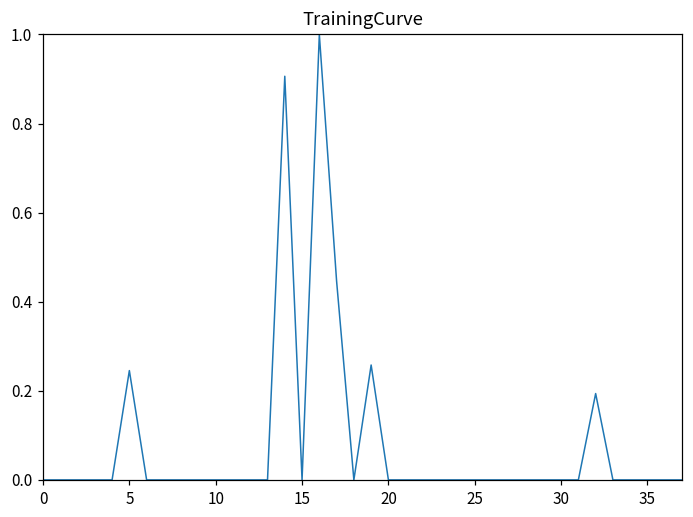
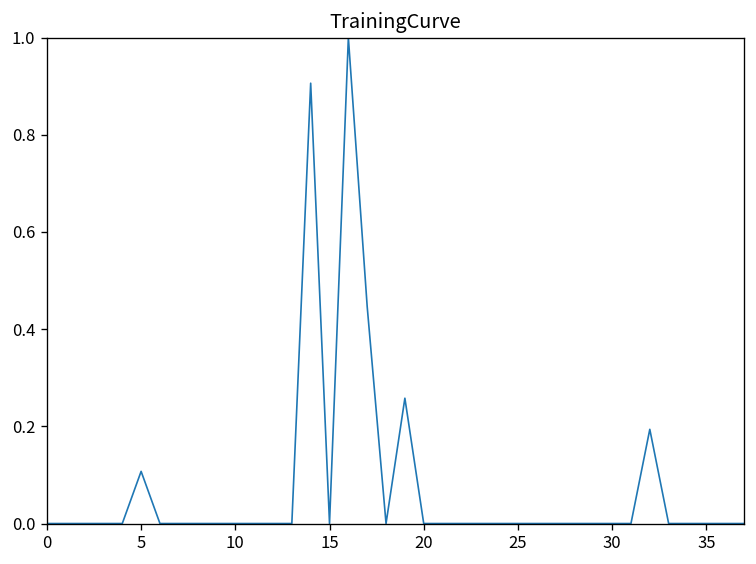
5: 0.25 -> 0.11
